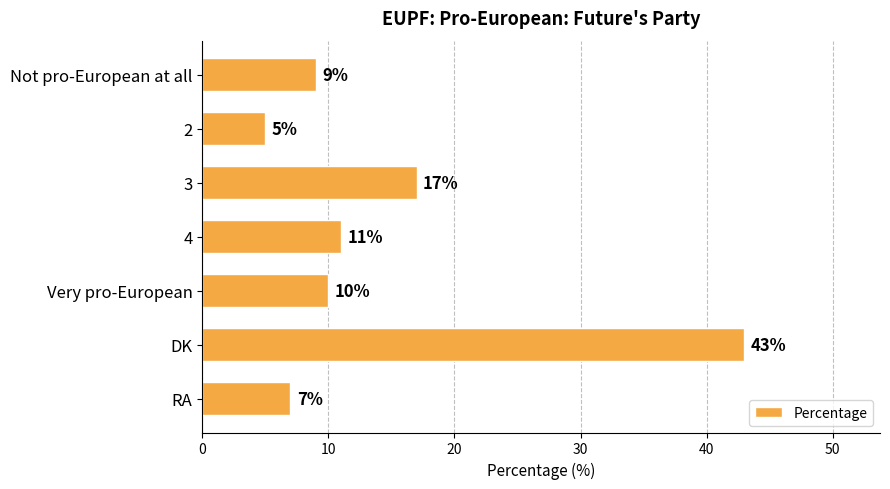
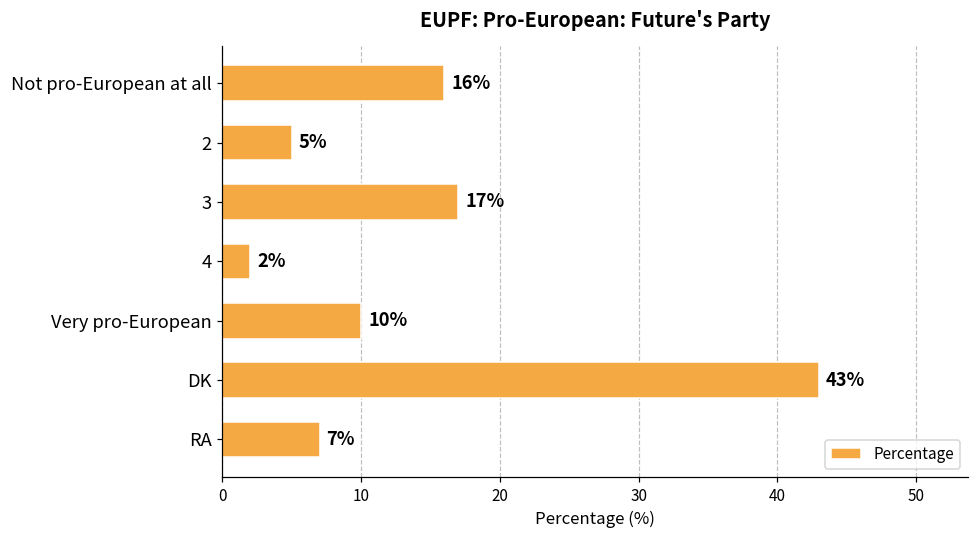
Not pro-European at all: 9% -> 16%
4: 11% -> 2%
